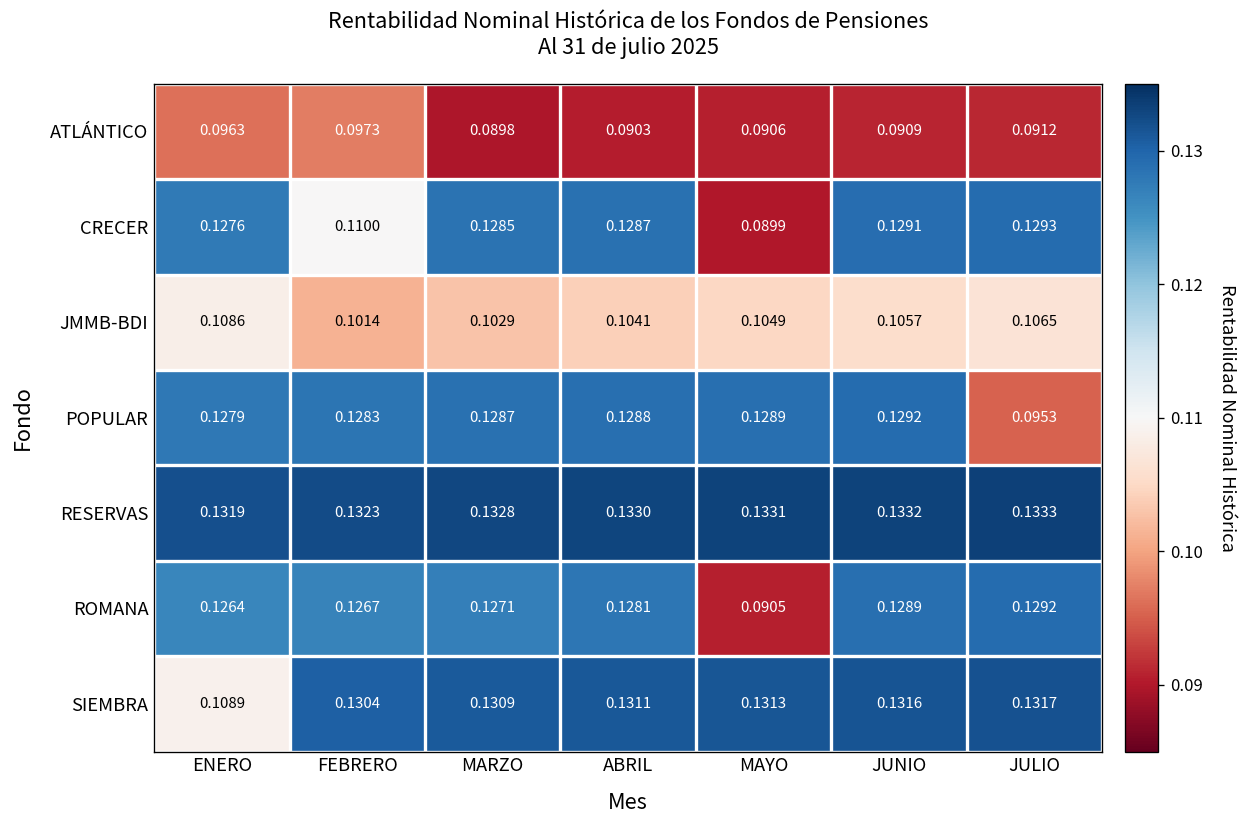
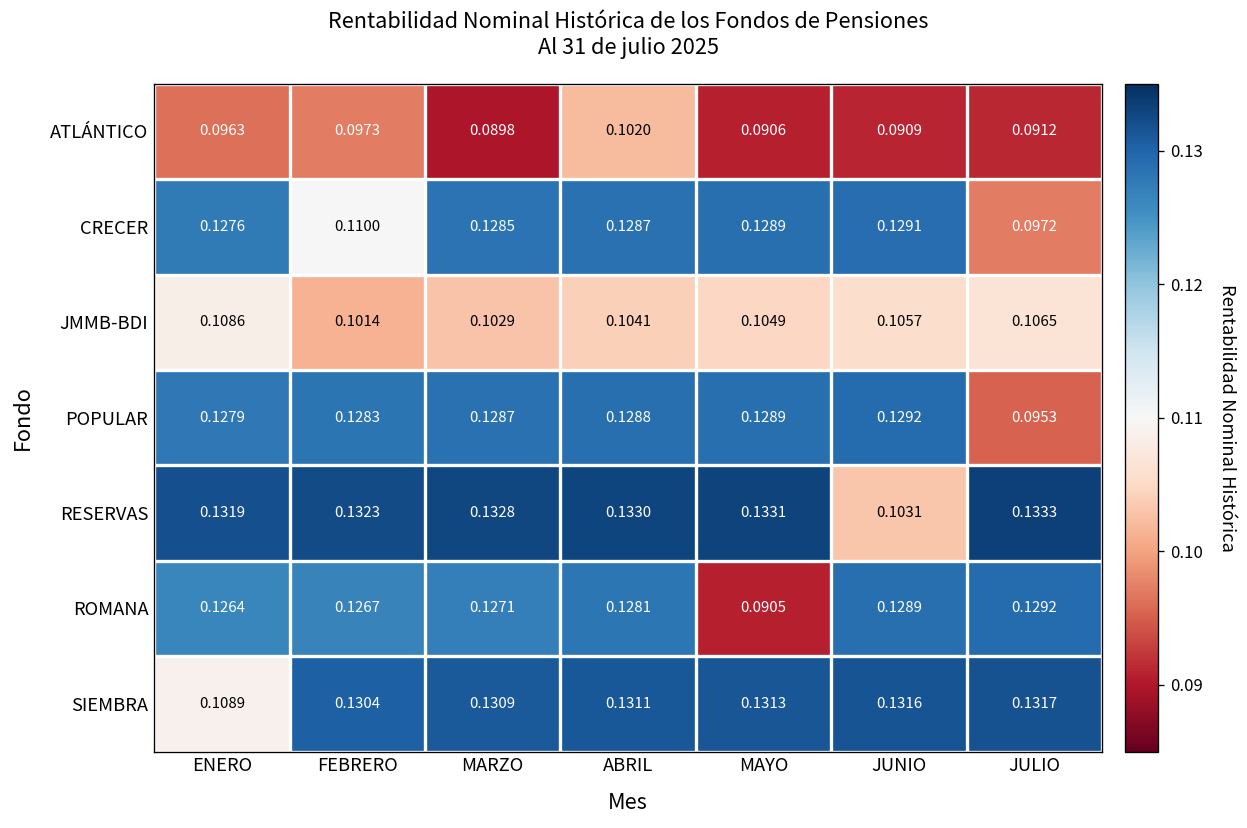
ATLÁNTICO, ABRIL: 0.0903 -> 0.1020
CRECER, MAYO: 0.0899 -> 0.1289
CRECER, JULIO: 0.1293 -> 0.0972
RESERVAS, JUNIO: 0.1332 -> 0.1031
